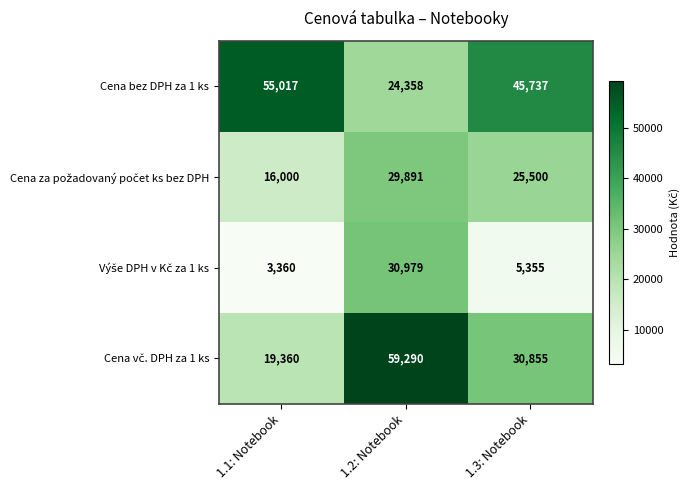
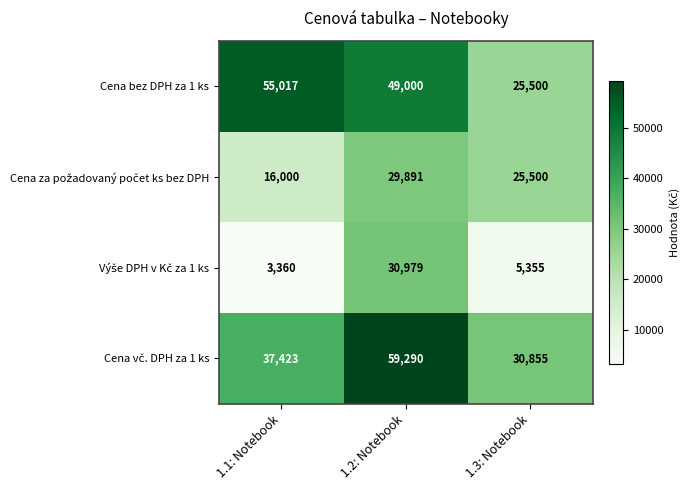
Cena bez DPH za 1 ks, 1.2: Notebook: 24,358 -> 49,000
Cena bez DPH za 1 ks, 1.3: Notebook: 45,737 -> 25,500
Cena vč. DPH za 1 ks, 1.1: Notebook: 19,360 -> 37,423
